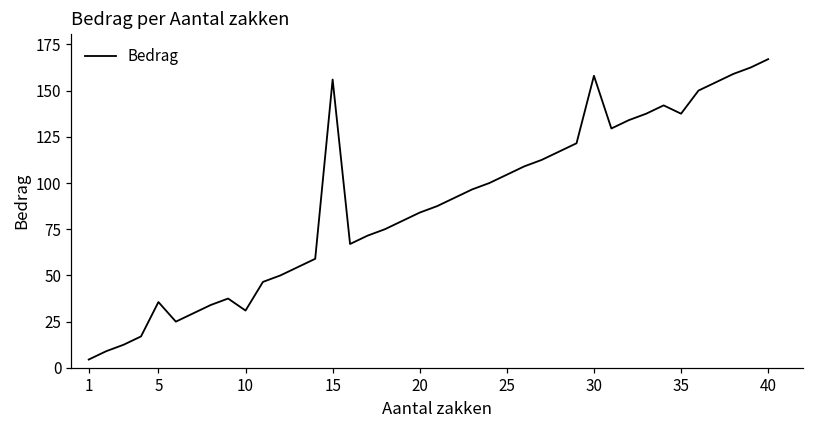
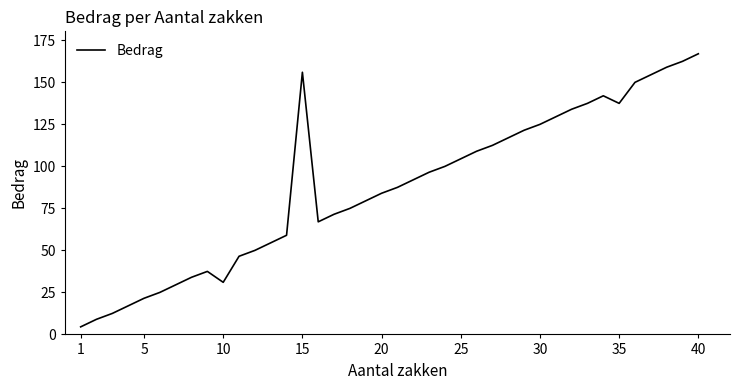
5: 36 -> 22
30: 158 -> 125
